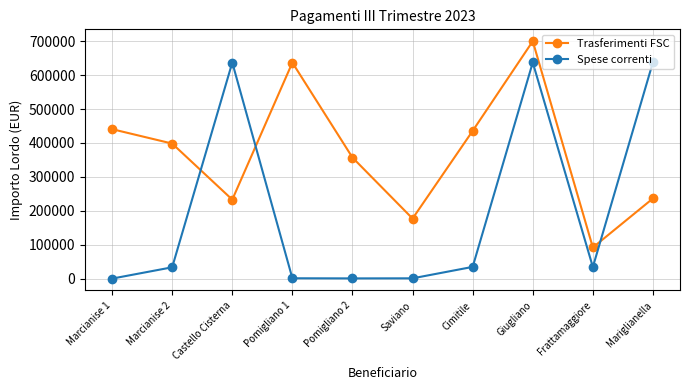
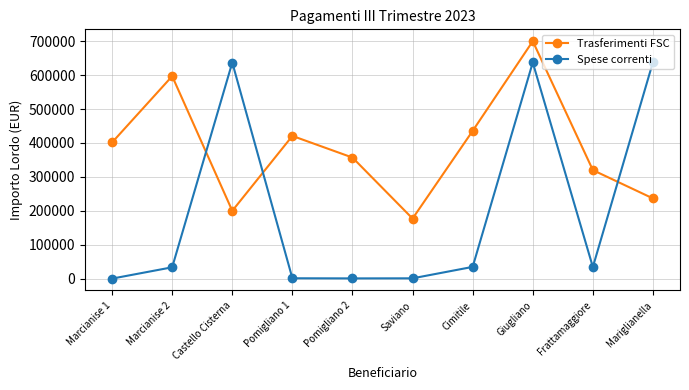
Trasferimenti FSC, Marcianise 1: 440000 -> 400000
Trasferimenti FSC, Marcianise 2: 400000 -> 600000
Trasferimenti FSC, Castello Cisterna: 230000 -> 200000
Trasferimenti FSC, Pomigliano 1: 640000 -> 420000
Trasferimenti FSC, Frattamaggiore: 90000 -> 320000
